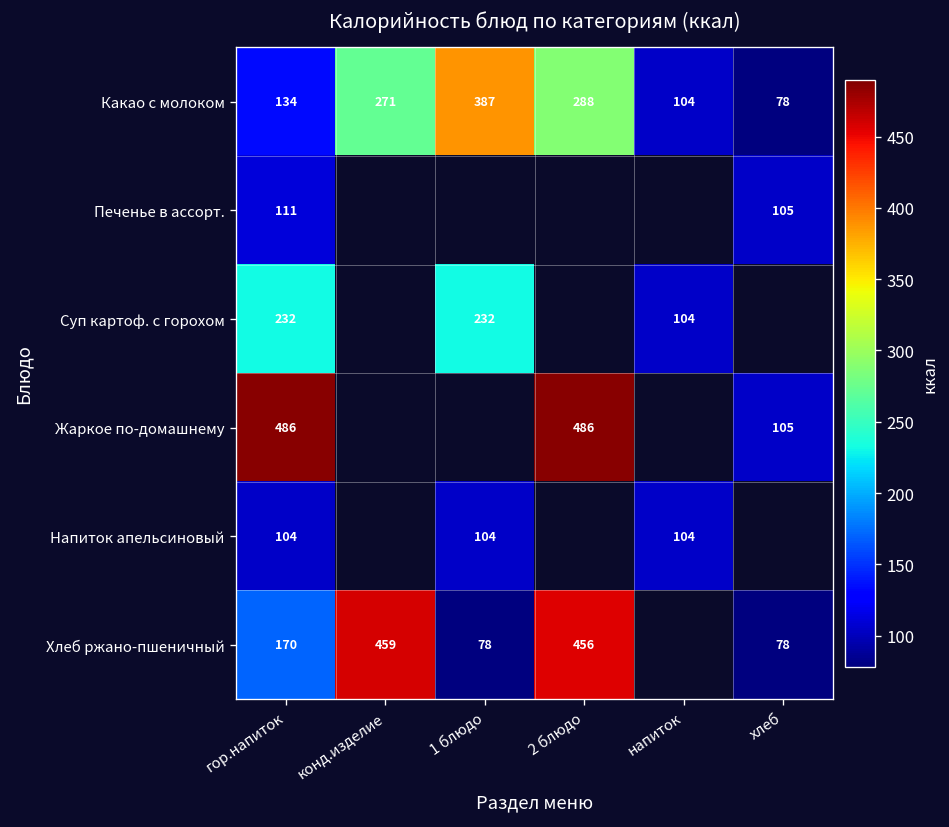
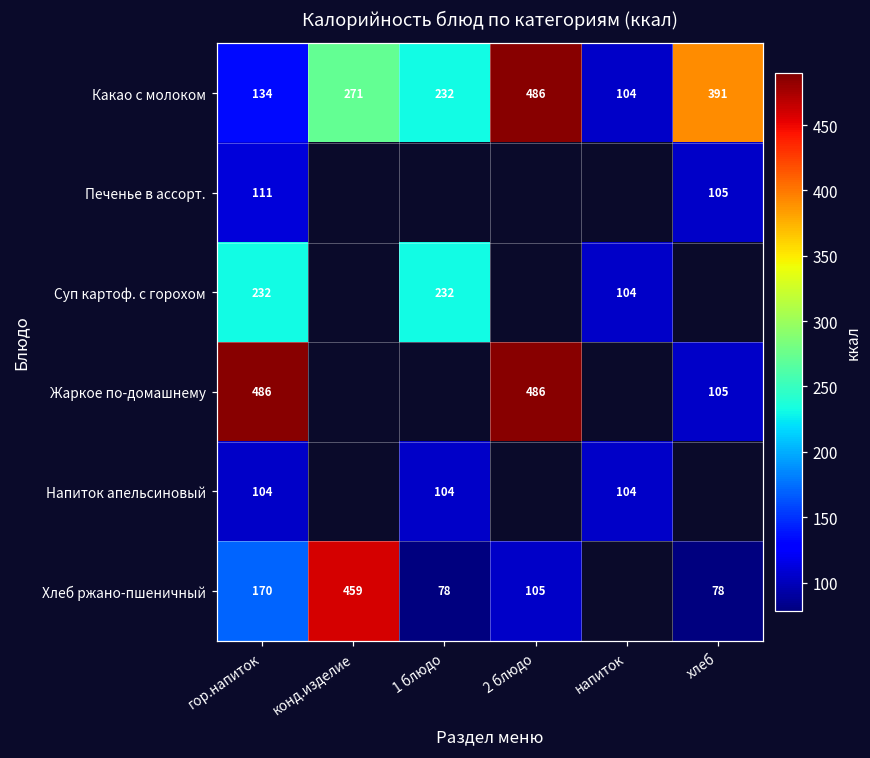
Какао с молоком, 1 блюдо: 387 -> 232
Какао с молоком, 2 блюдо: 288 -> 486
Какао с молоком, хлеб: 78 -> 391
Хлеб ржано-пшеничный, 2 блюдо: 456 -> 105
